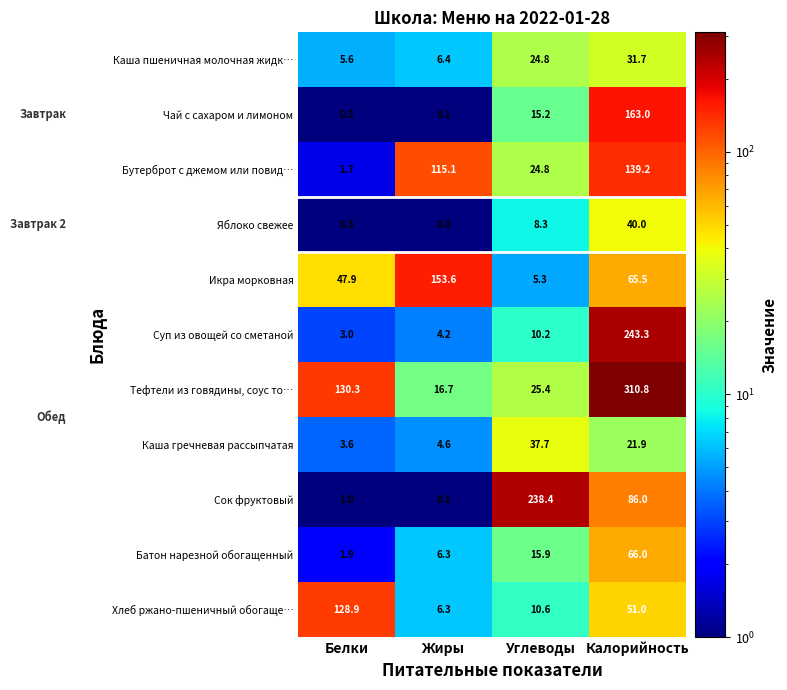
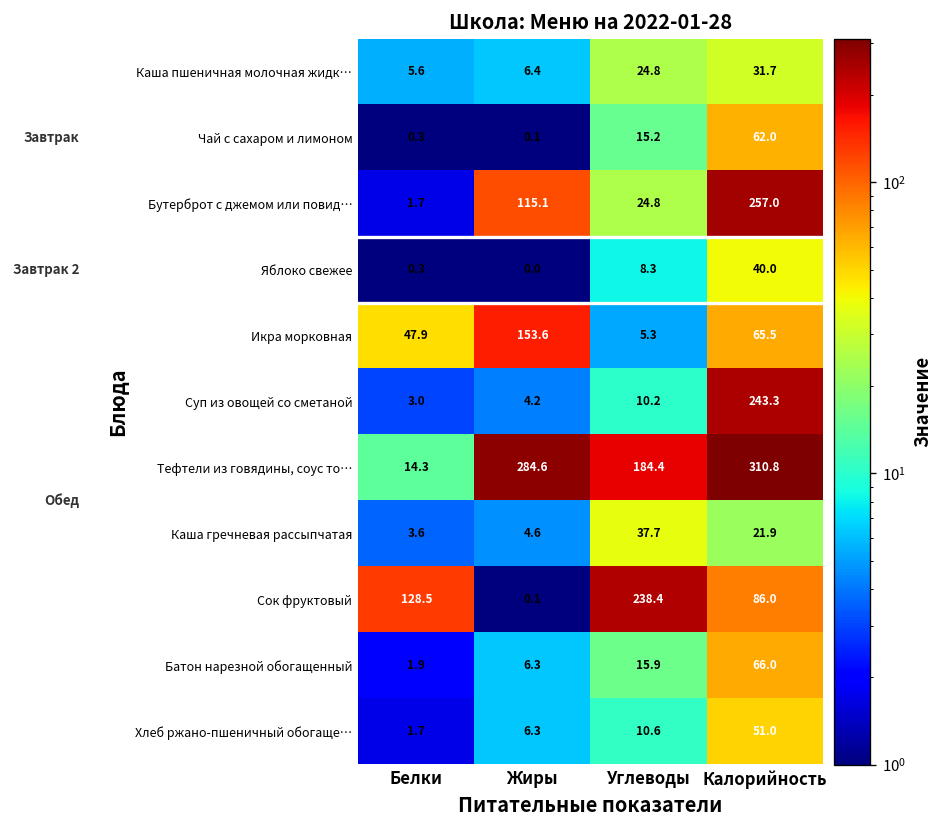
Чай с сахаром и лимоном, Калорийность: 163.0 -> 62.0
Бутерброт с джемом или повид…, Калорийность: 139.2 -> 257.0
Тефтели из говядины, соус то…, Белки: 130.3 -> 14.3
Тефтели из говядины, соус то…, Жиры: 16.7 -> 284.6
Тефтели из говядины, соус то…, Углеводы: 25.4 -> 184.4
Сок фруктовый, Белки: 1.0 -> 128.5
Хлеб ржано-пшеничный обогаще…, Белки: 128.9 -> 1.7
